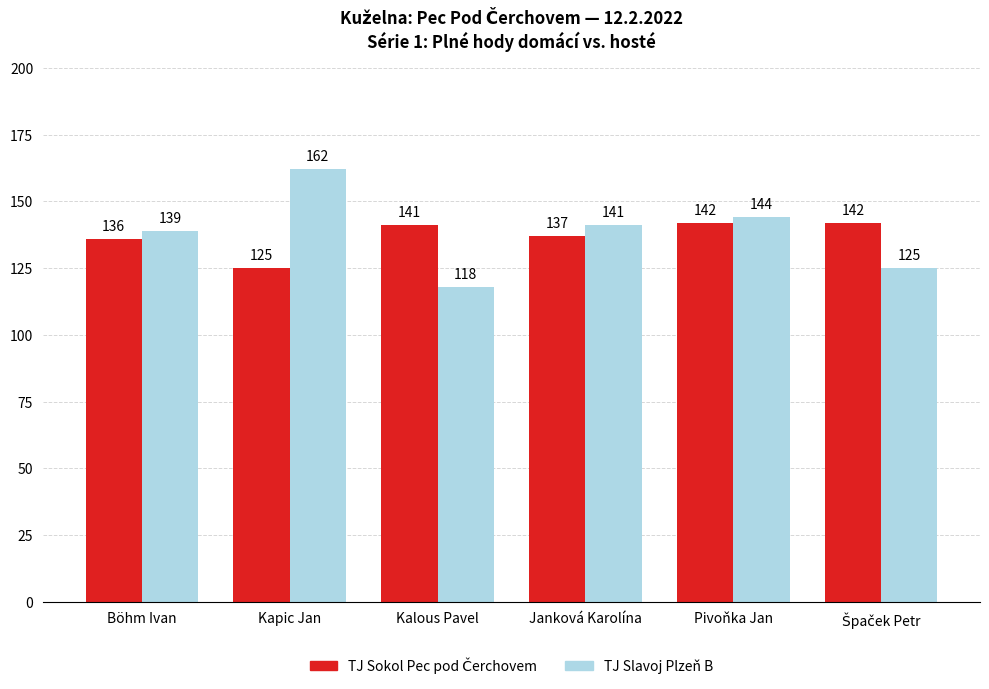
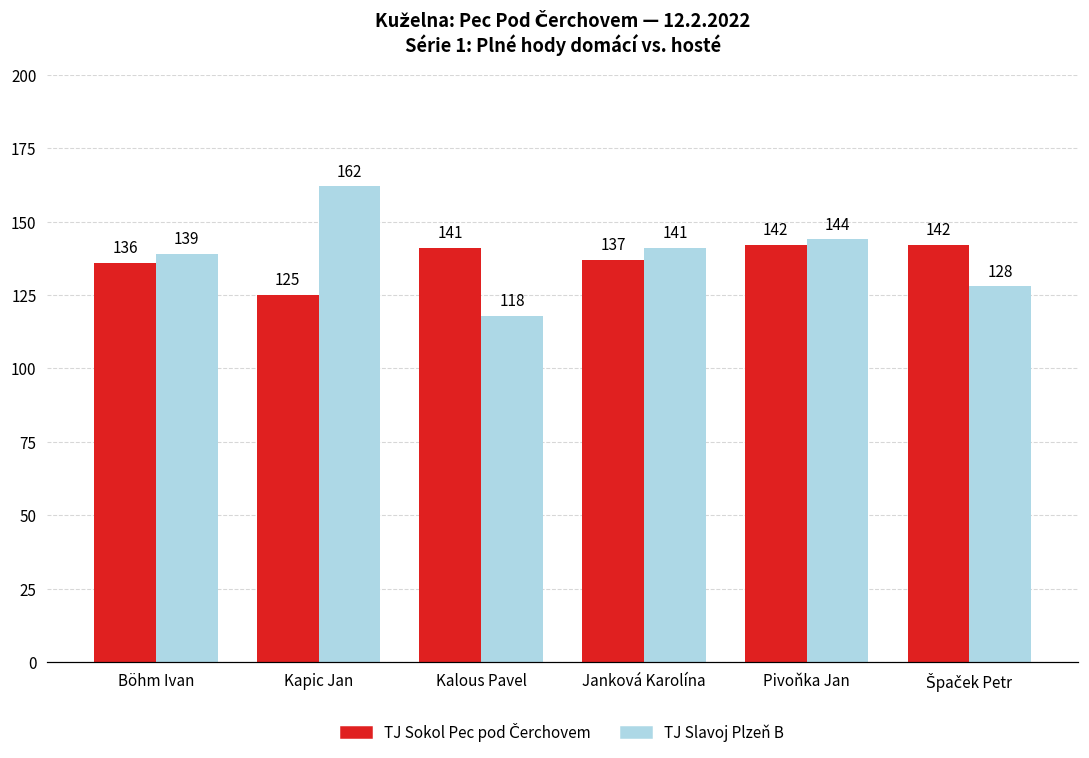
TJ Slavoj Plzeň B, Špaček Petr: 125 -> 128
